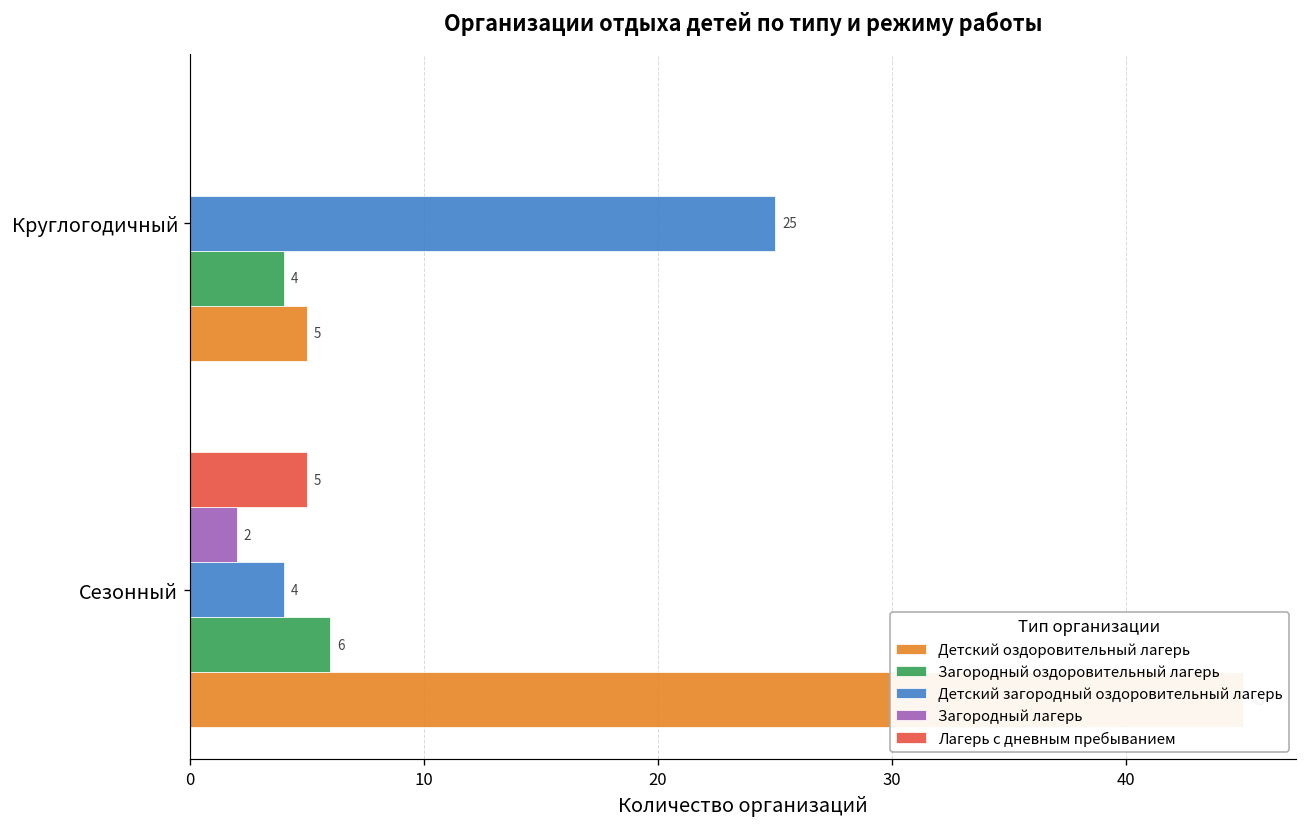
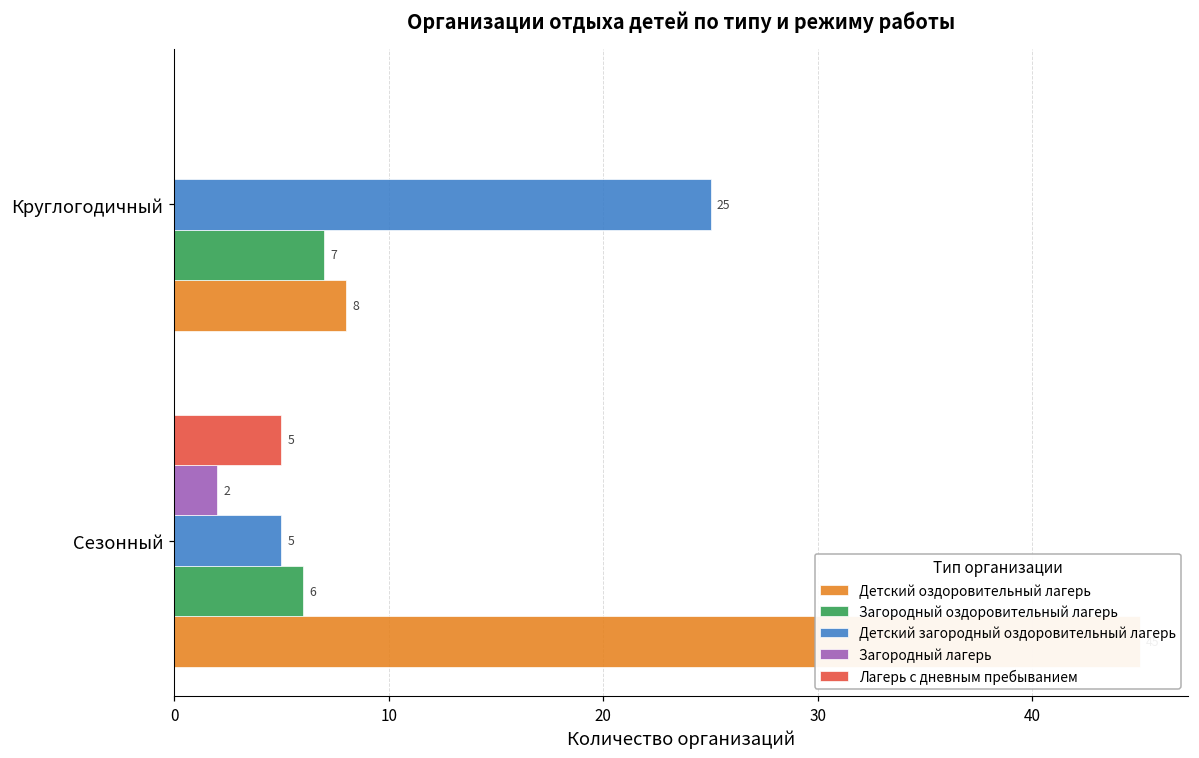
Загородный оздоровительный лагерь, Круглогодичный: 4 -> 7
Детский оздоровительный лагерь, Круглогодичный: 5 -> 8
Детский загородный оздоровительный лагерь, Сезонный: 4 -> 5
